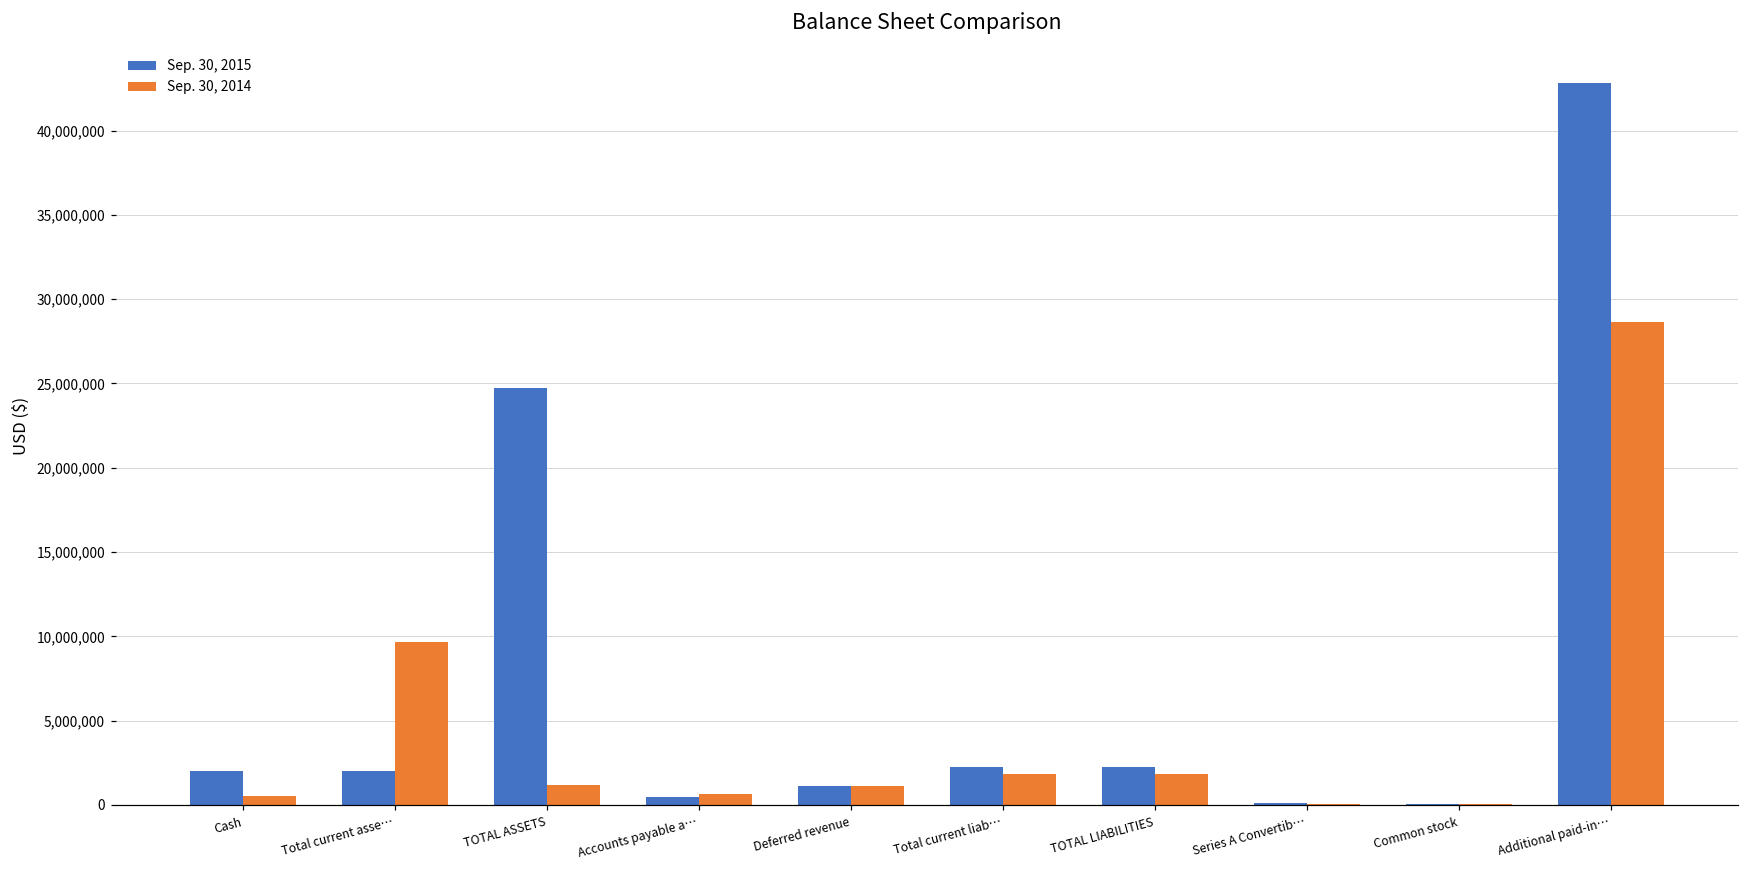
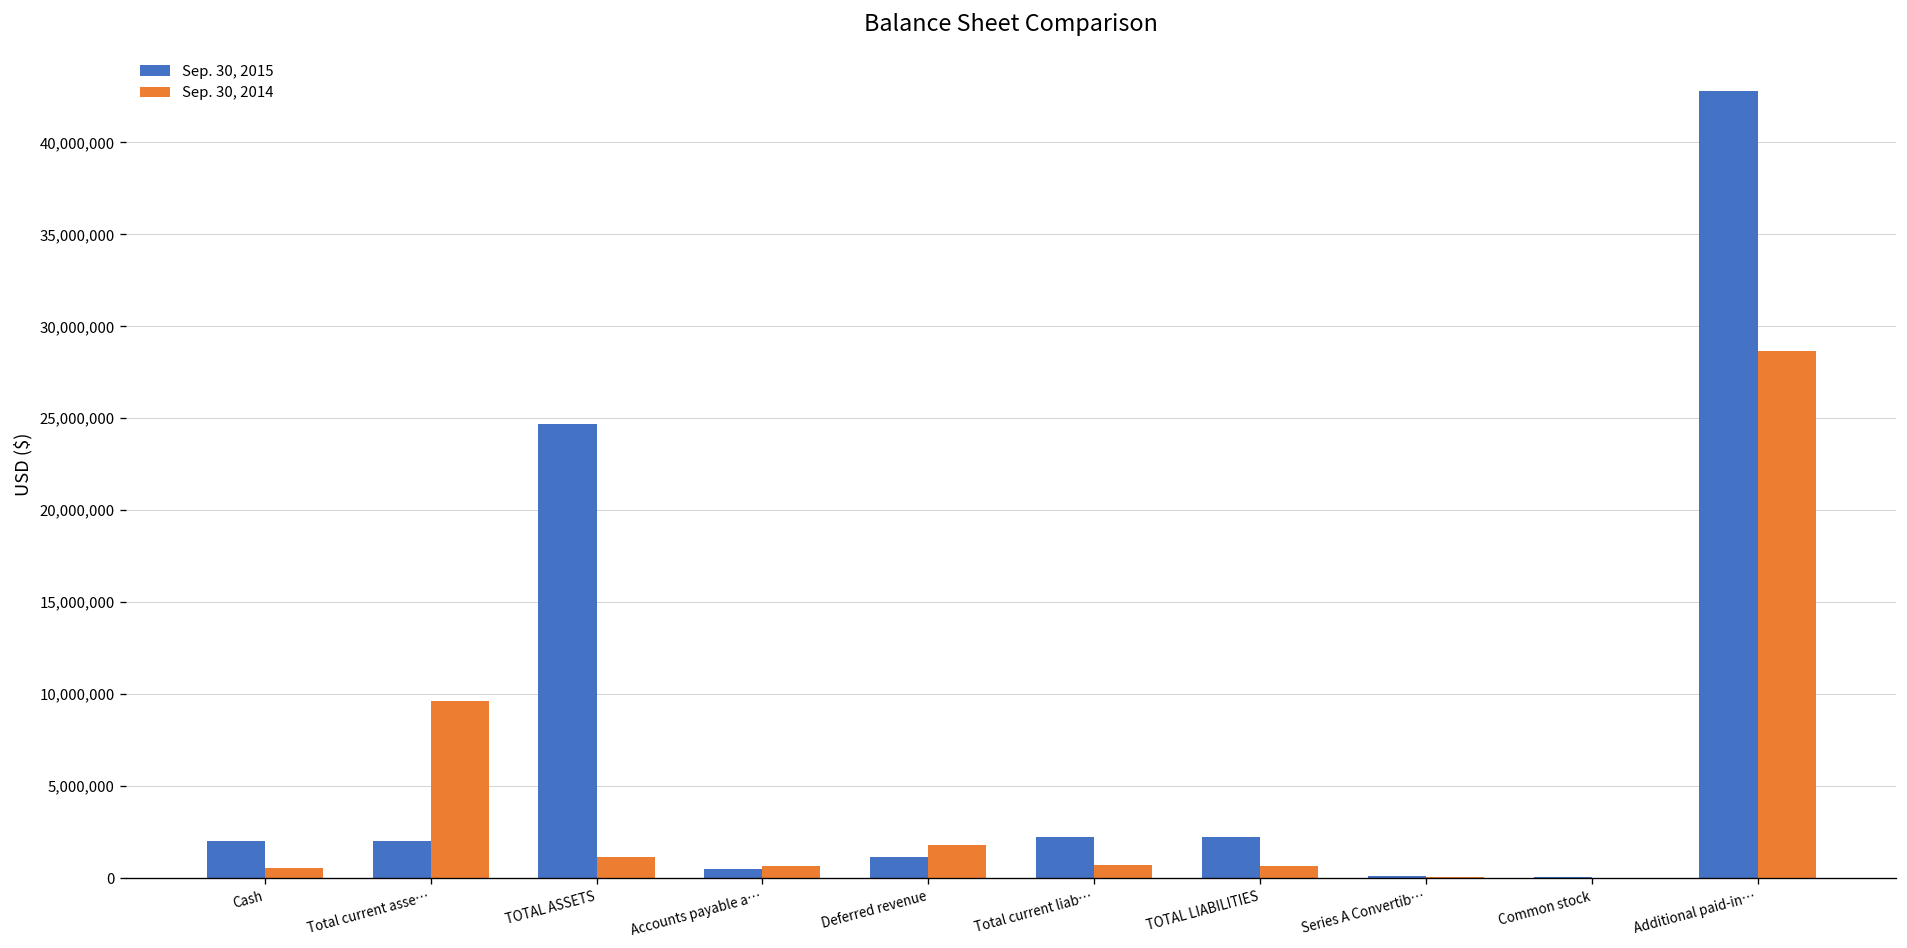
Sep. 30, 2014, Deferred revenue: 1,100,000 -> 1,800,000
Sep. 30, 2014, Total current liab…: 1,800,000 -> 700,000
Sep. 30, 2014, TOTAL LIABILITIES: 1,800,000 -> 700,000
